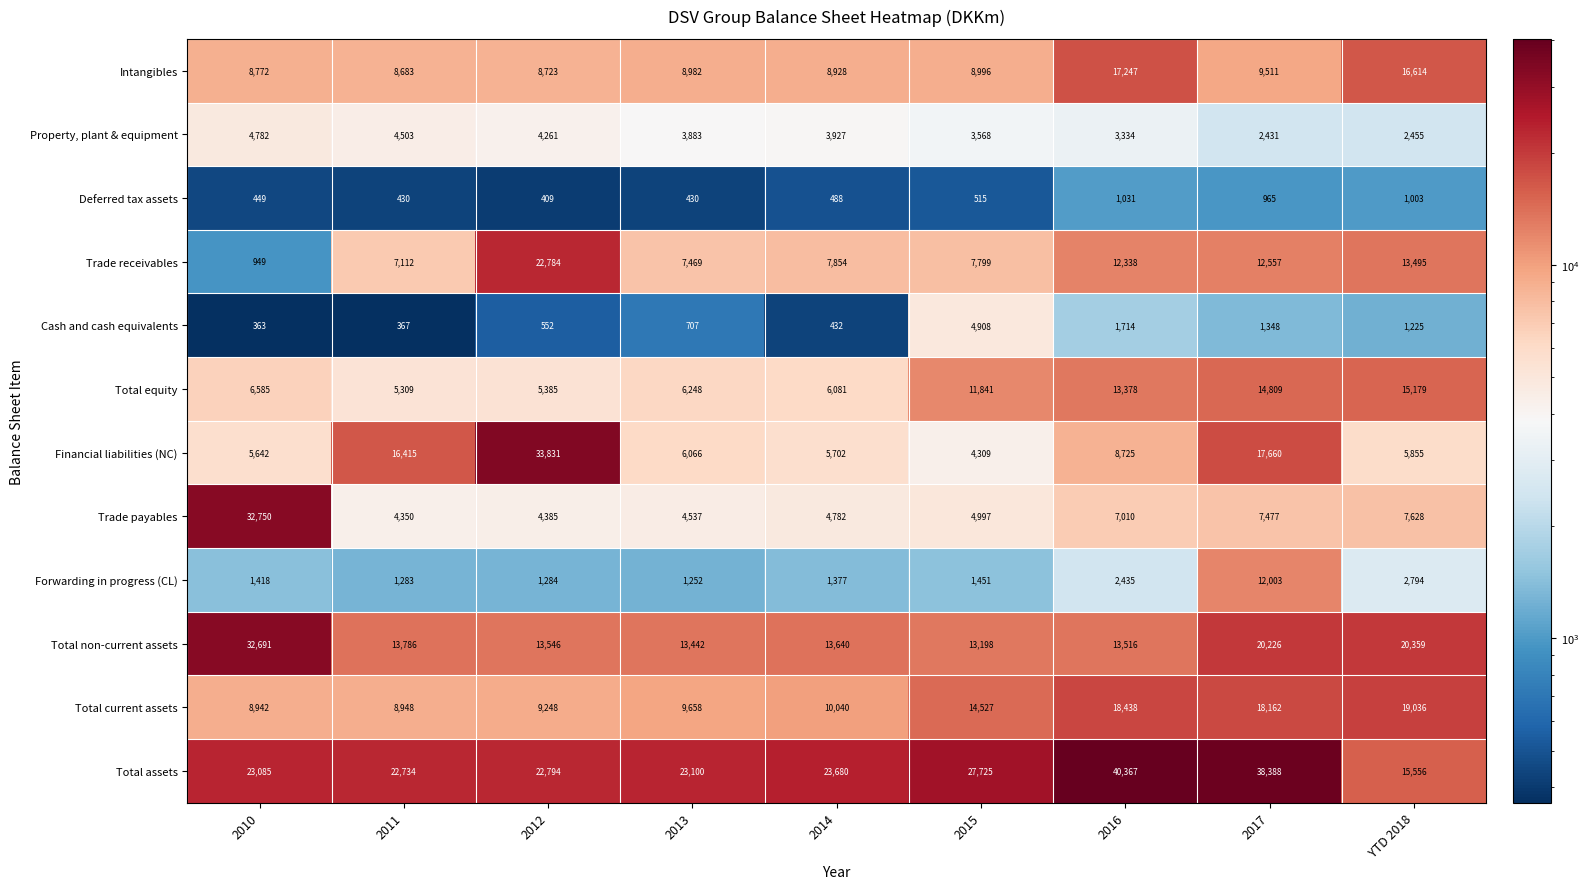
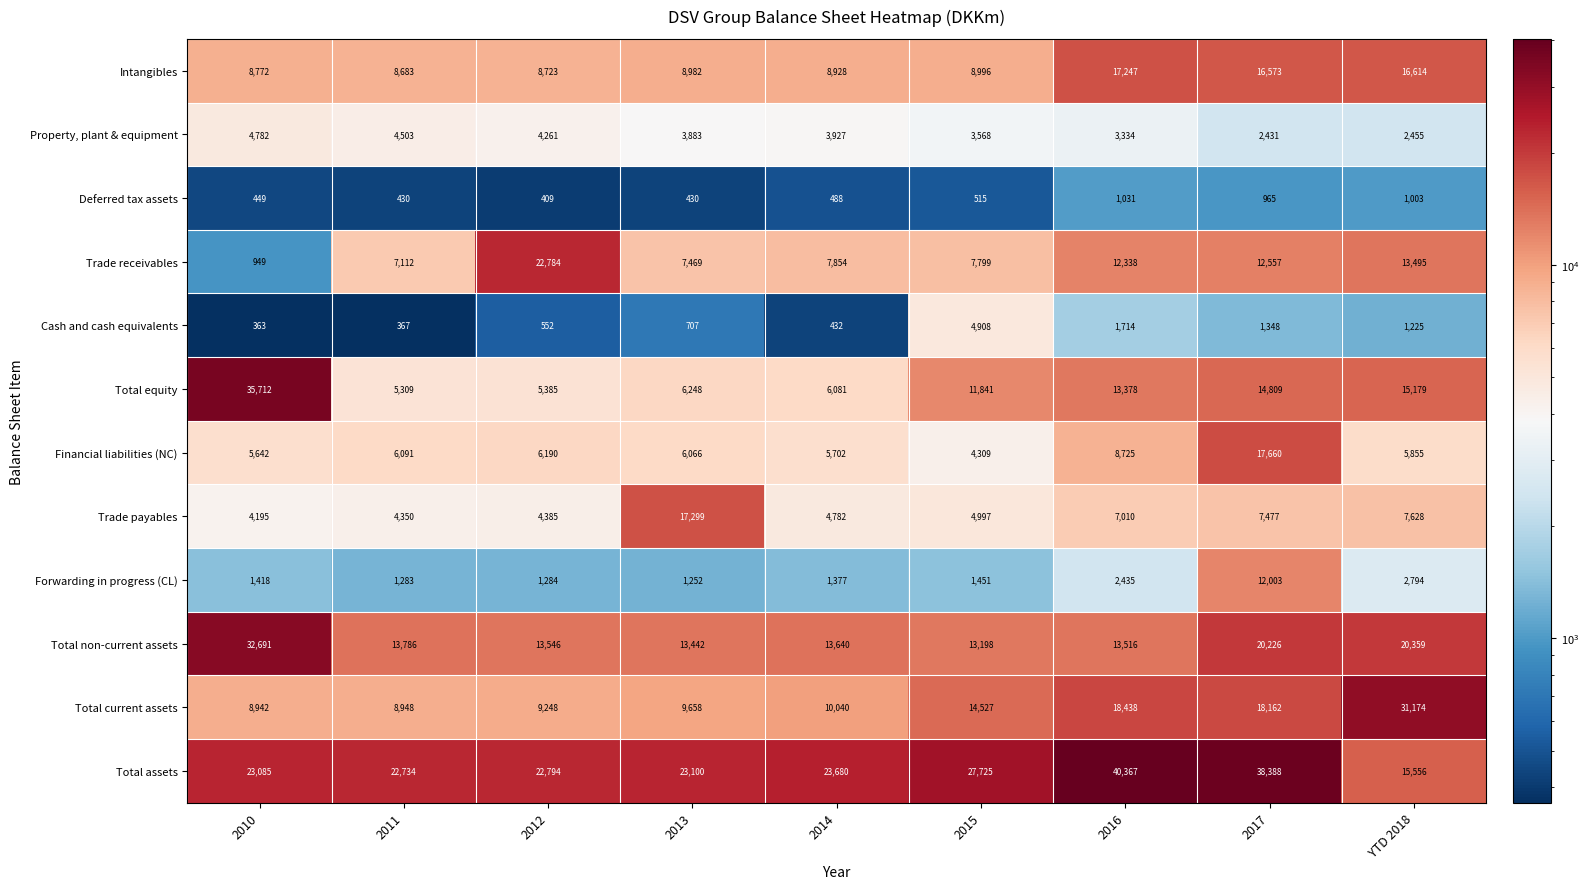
Intangibles, 2017: 9,511 -> 16,573
Total equity, 2010: 6,585 -> 35,712
Financial liabilities (NC), 2011: 16,415 -> 6,091
Financial liabilities (NC), 2012: 33,831 -> 6,190
Trade payables, 2010: 32,750 -> 4,195
Trade payables, 2013: 4,537 -> 17,299
Total current assets, YTD 2018: 19,036 -> 31,174
